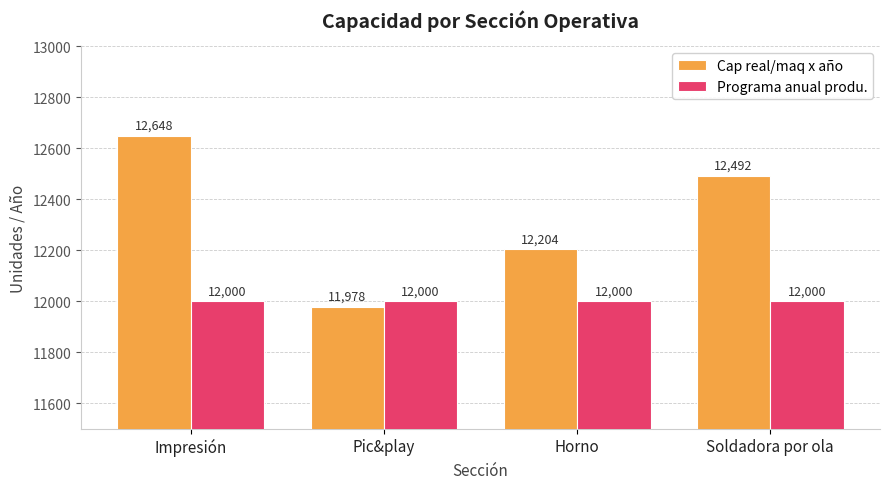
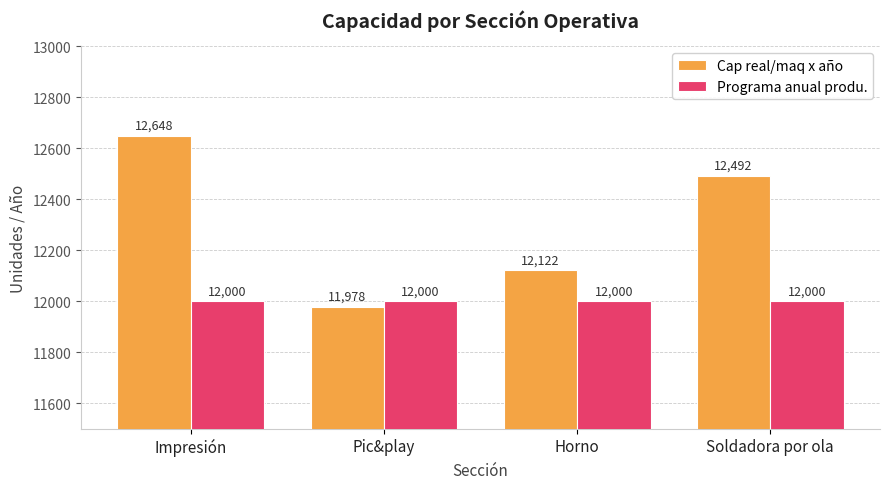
Cap real/maq x año, Horno: 12,204 -> 12,122
